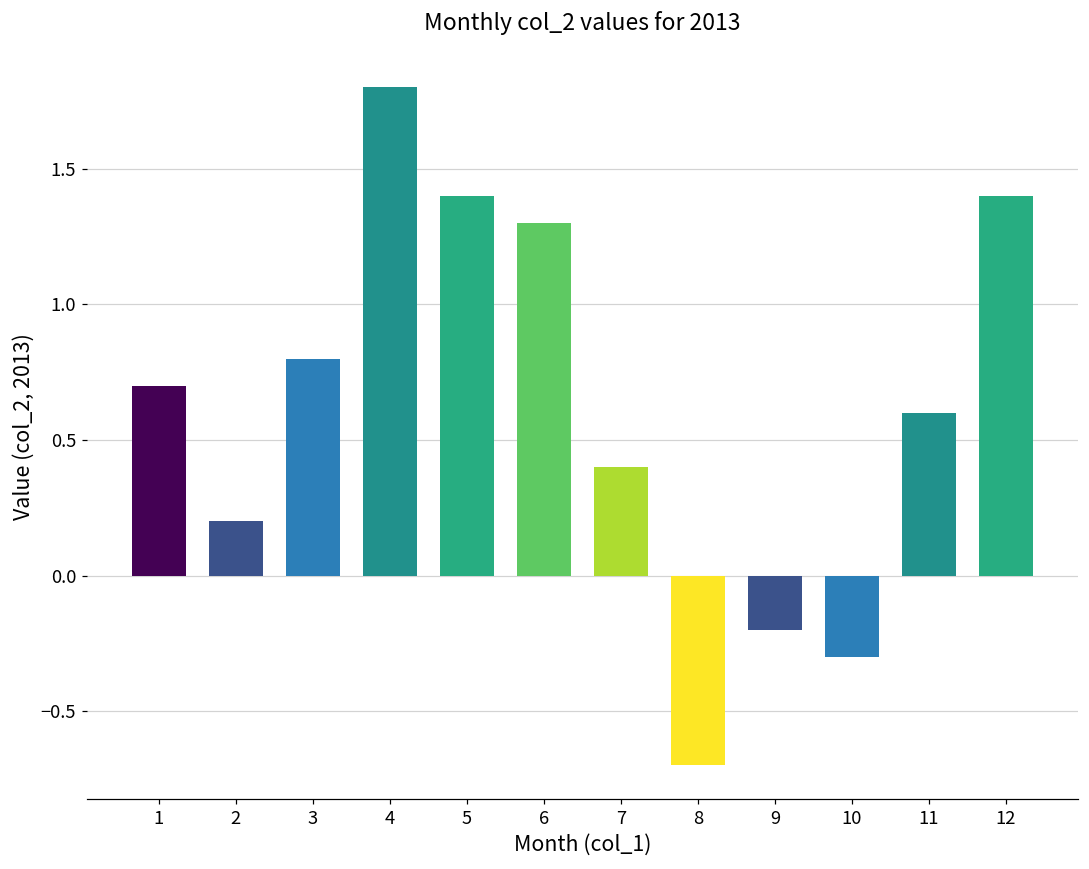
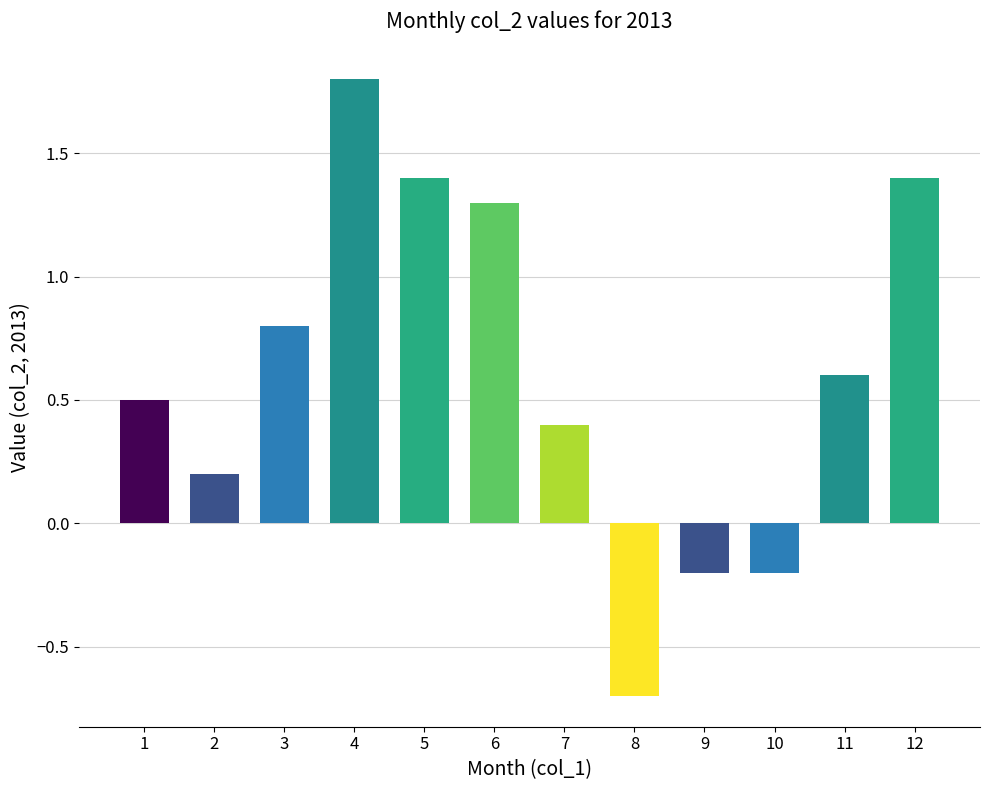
1: 0.7 -> 0.5
10: -0.3 -> -0.2
